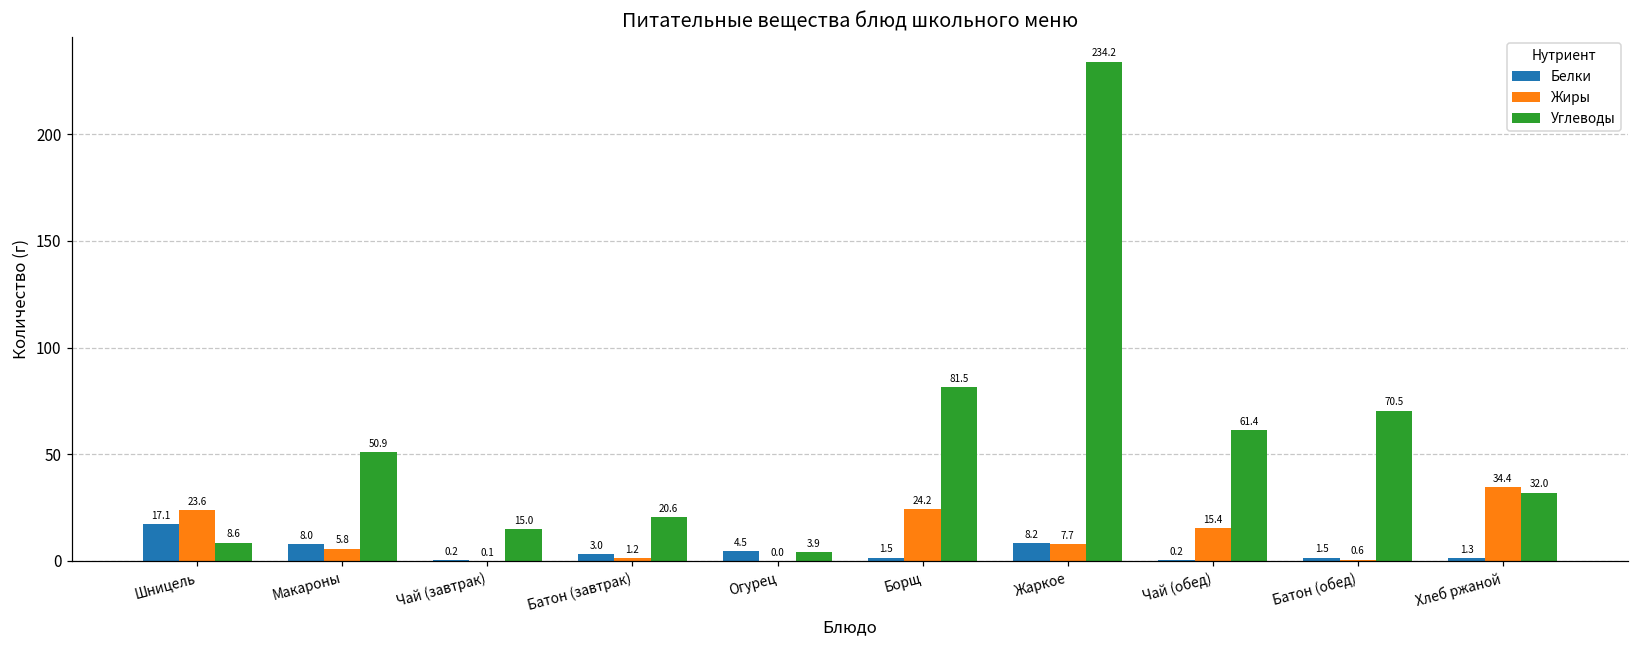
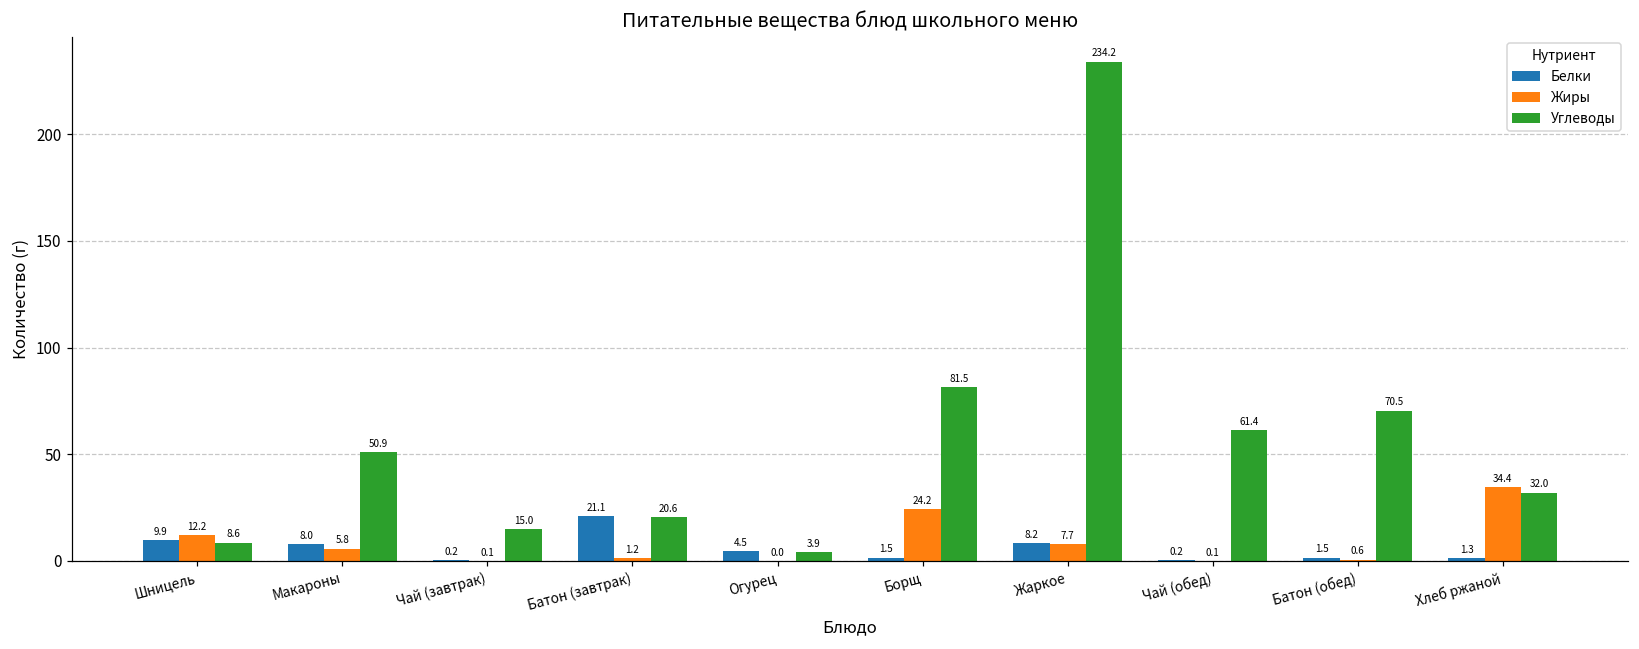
Белки, Шницель: 17.1 -> 9.9
Жиры, Шницель: 23.6 -> 12.2
Белки, Батон (завтрак): 3.0 -> 21.1
Жиры, Чай (обед): 15.4 -> 0.1
